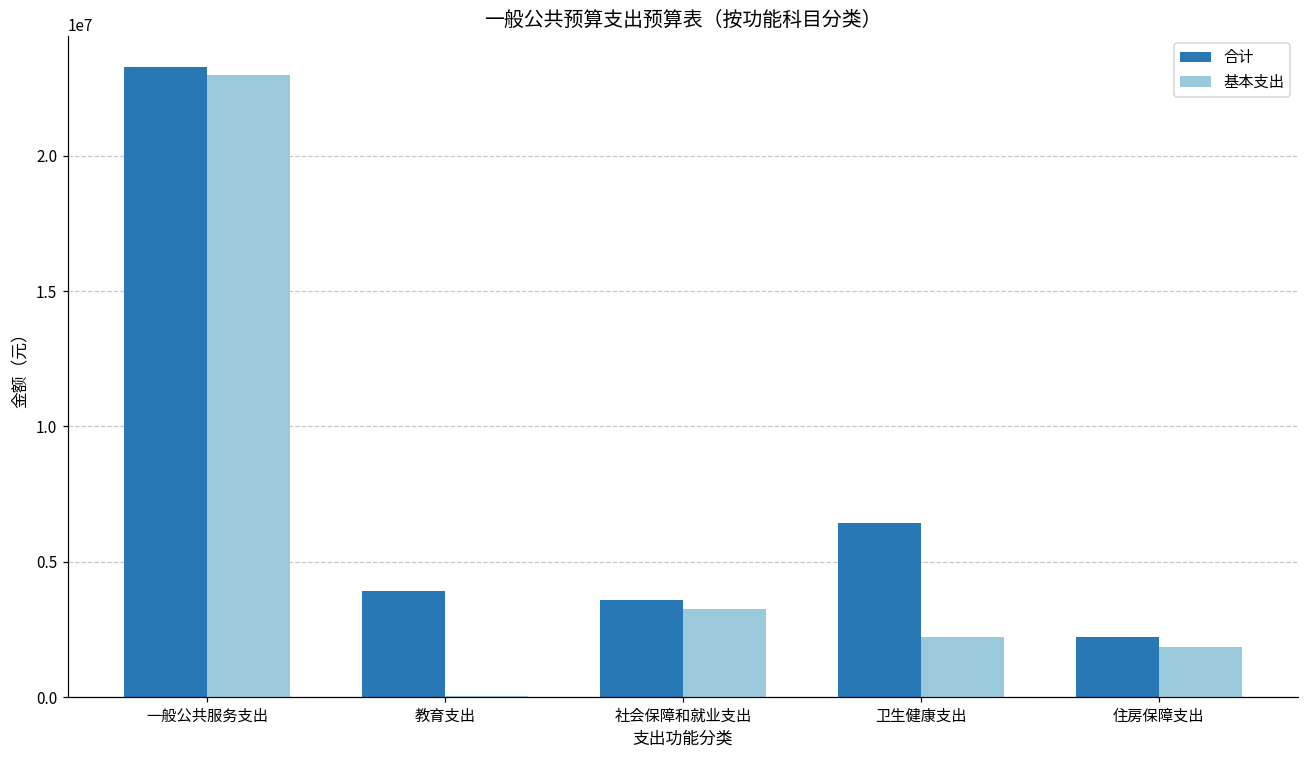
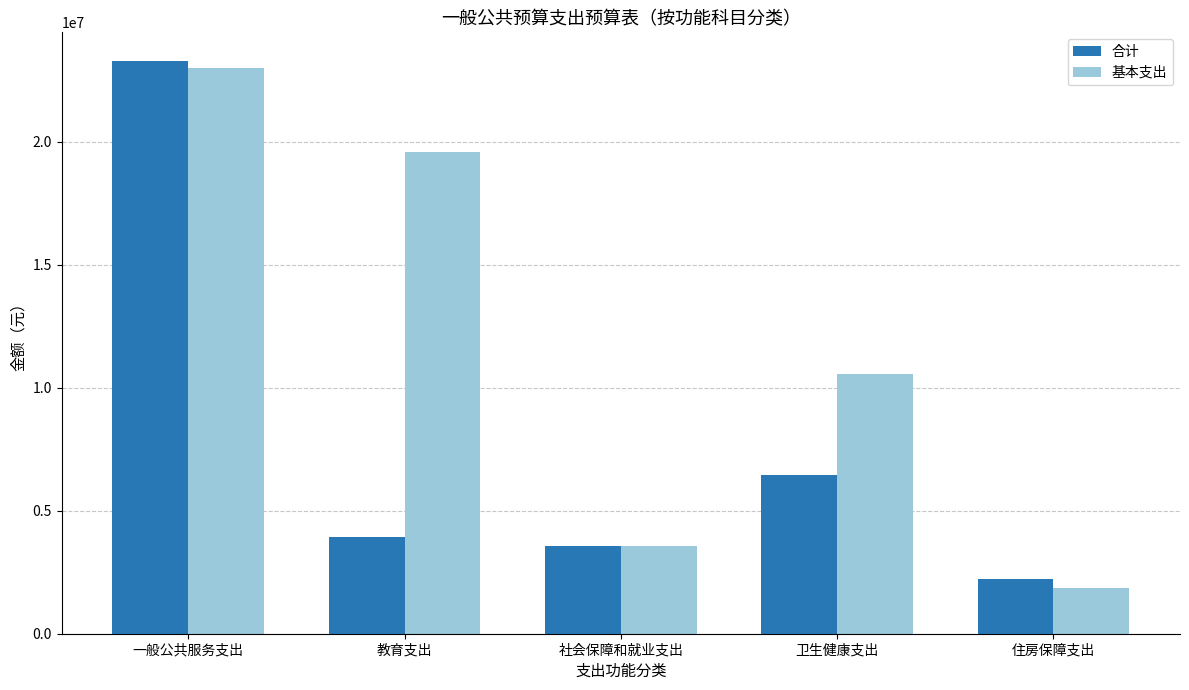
基本支出, 教育支出: 0 -> 19600000
基本支出, 社会保障和就业支出: 3200000 -> 3600000
基本支出, 卫生健康支出: 2200000 -> 10500000
